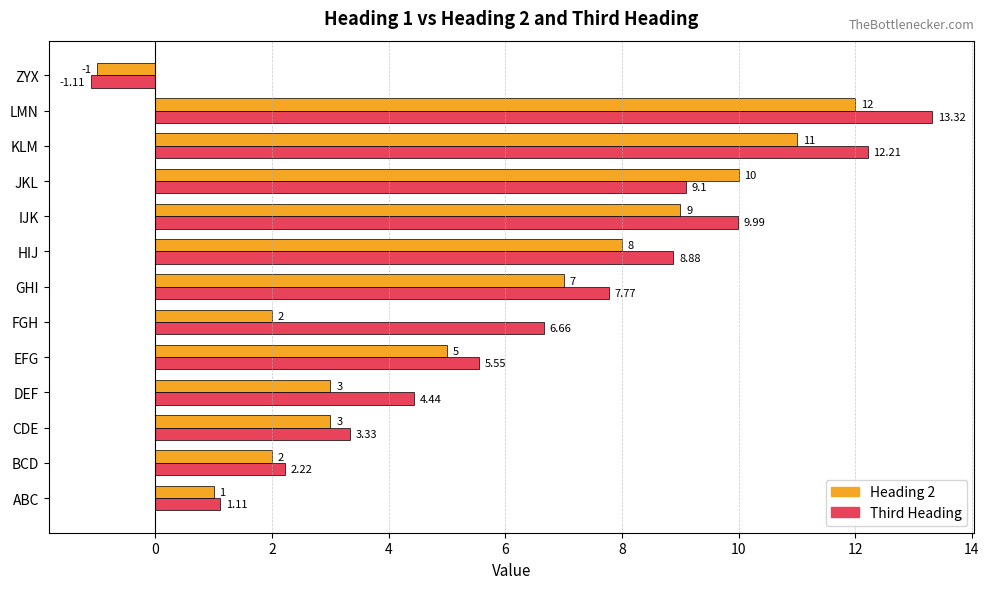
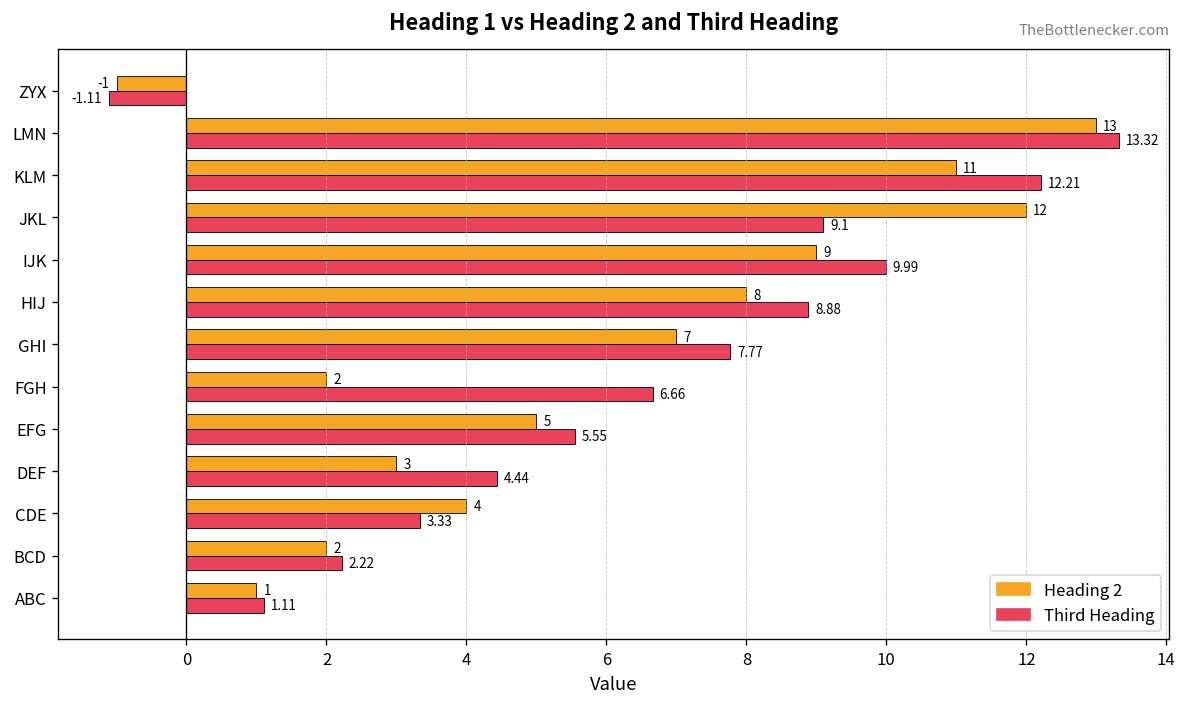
Heading 2, LMN: 12 -> 13
Heading 2, JKL: 10 -> 12
Heading 2, CDE: 3 -> 4
